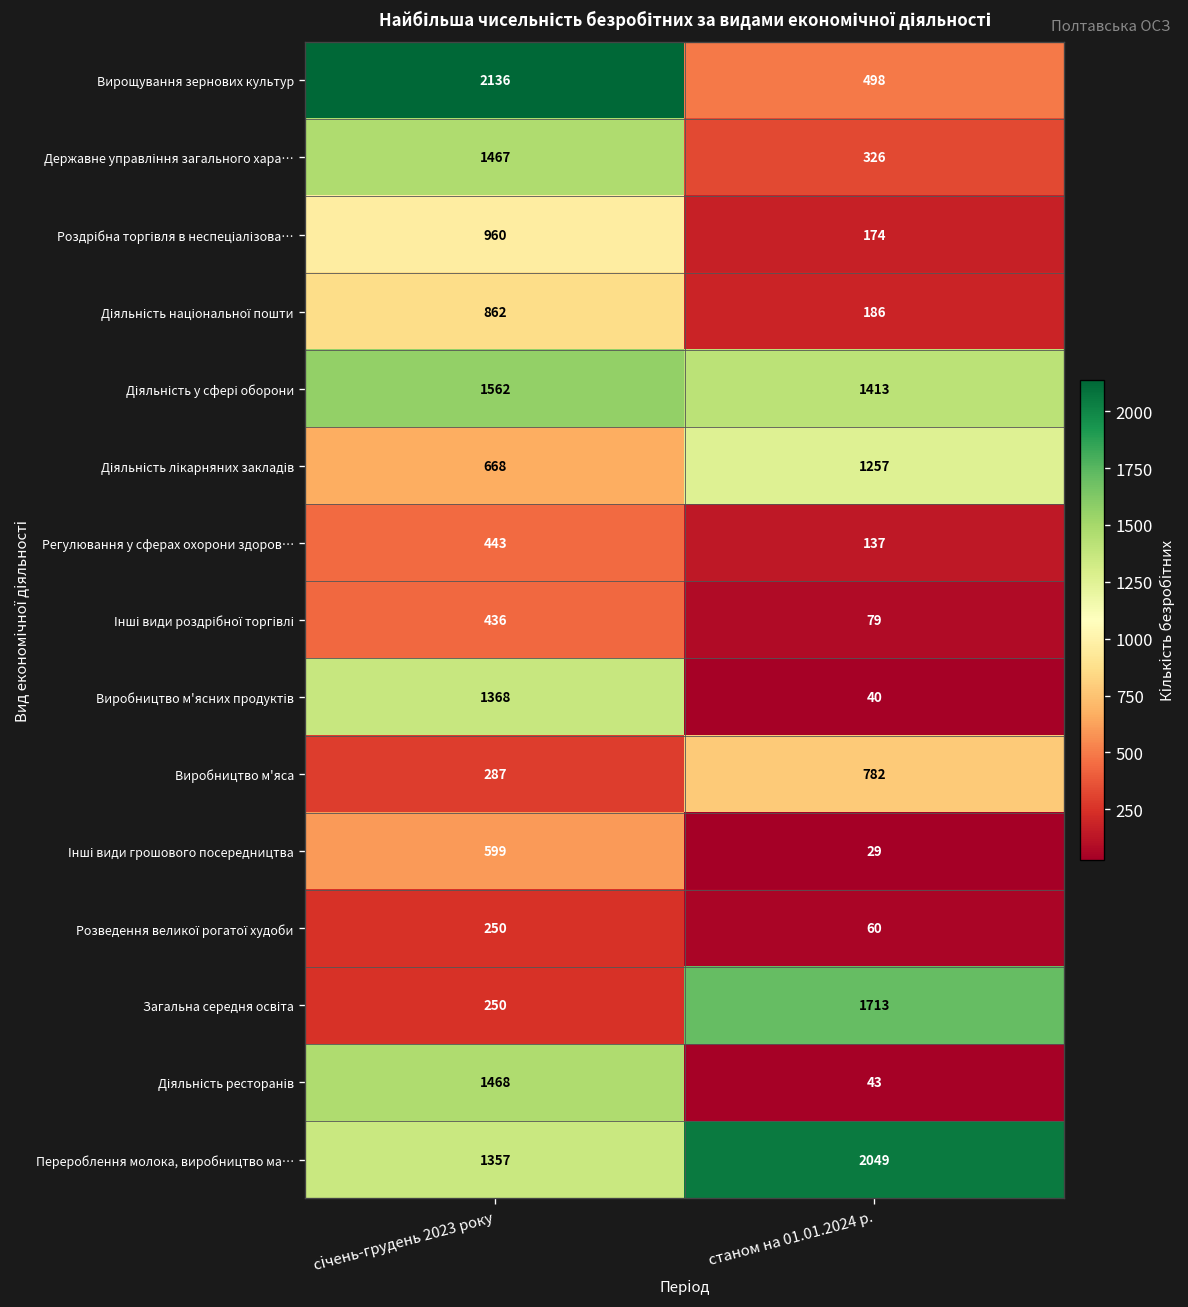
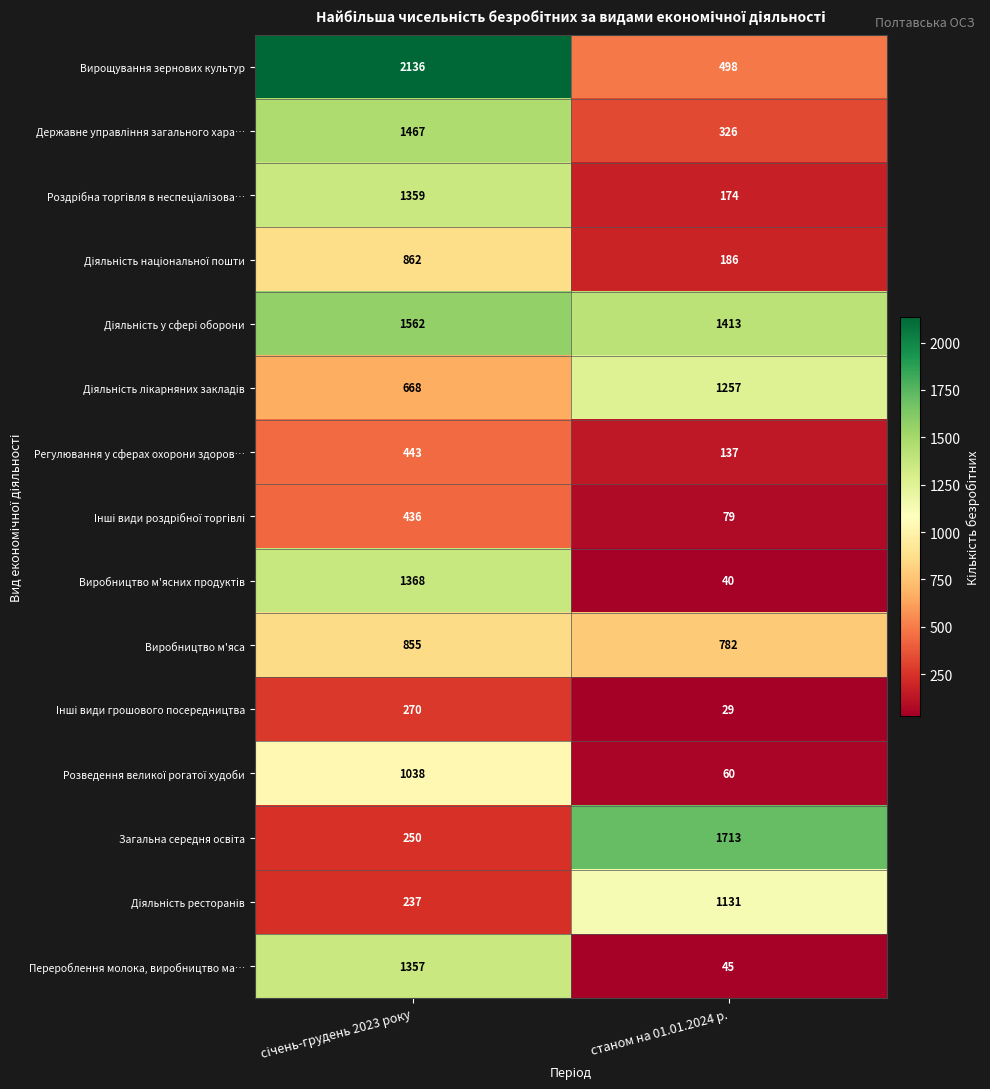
Роздрібна торгівля в неспеціалізова…, січень-грудень 2023 року: 960 -> 1359
Виробництво м'яса, січень-грудень 2023 року: 287 -> 855
Інші види грошового посередництва, січень-грудень 2023 року: 599 -> 270
Розведення великої рогатої худоби, січень-грудень 2023 року: 250 -> 1038
Діяльність ресторанів, січень-грудень 2023 року: 1468 -> 237
Діяльність ресторанів, станом на 01.01.2024 р.: 43 -> 1131
Перероблення молока, виробництво ма…, станом на 01.01.2024 р.: 2049 -> 45
